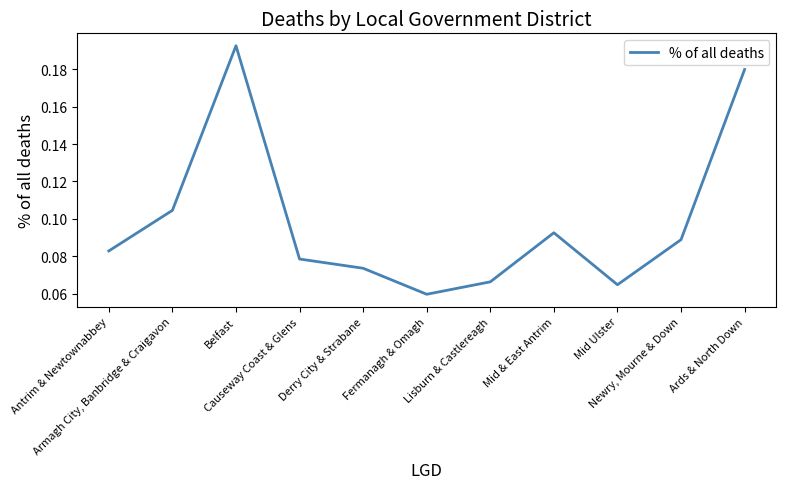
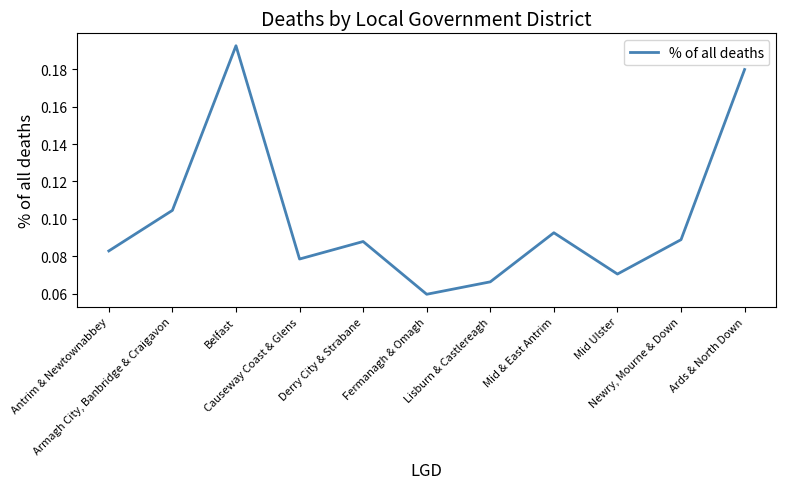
Derry City & Strabane: 0.074 -> 0.088
Mid Ulster: 0.065 -> 0.070
